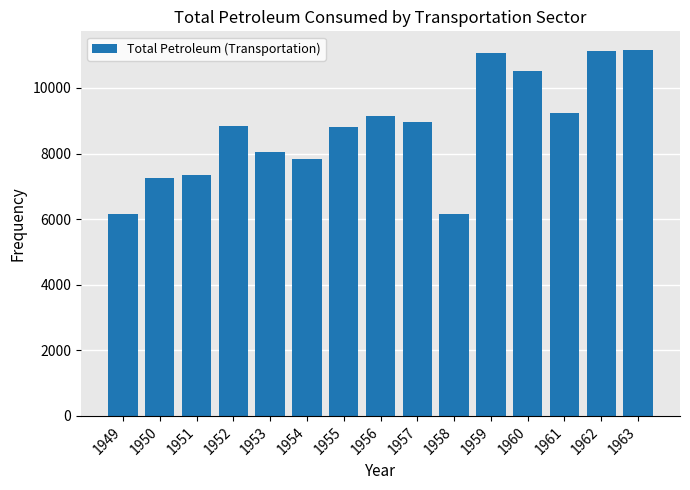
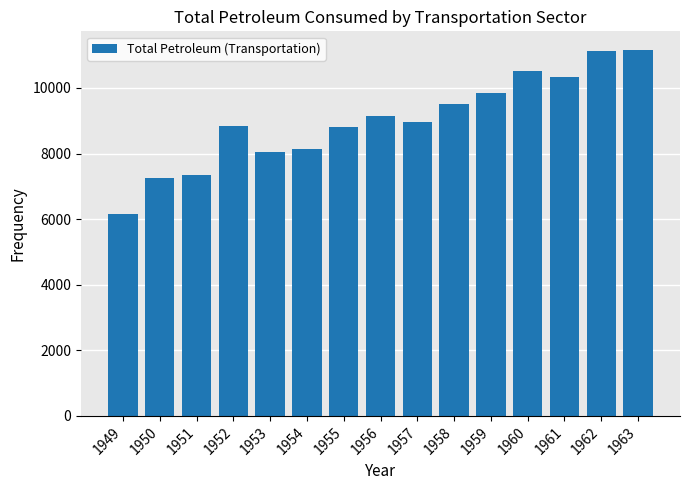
1954: 7800 -> 8100
1958: 6100 -> 9500
1959: 11100 -> 9800
1961: 9200 -> 10300
